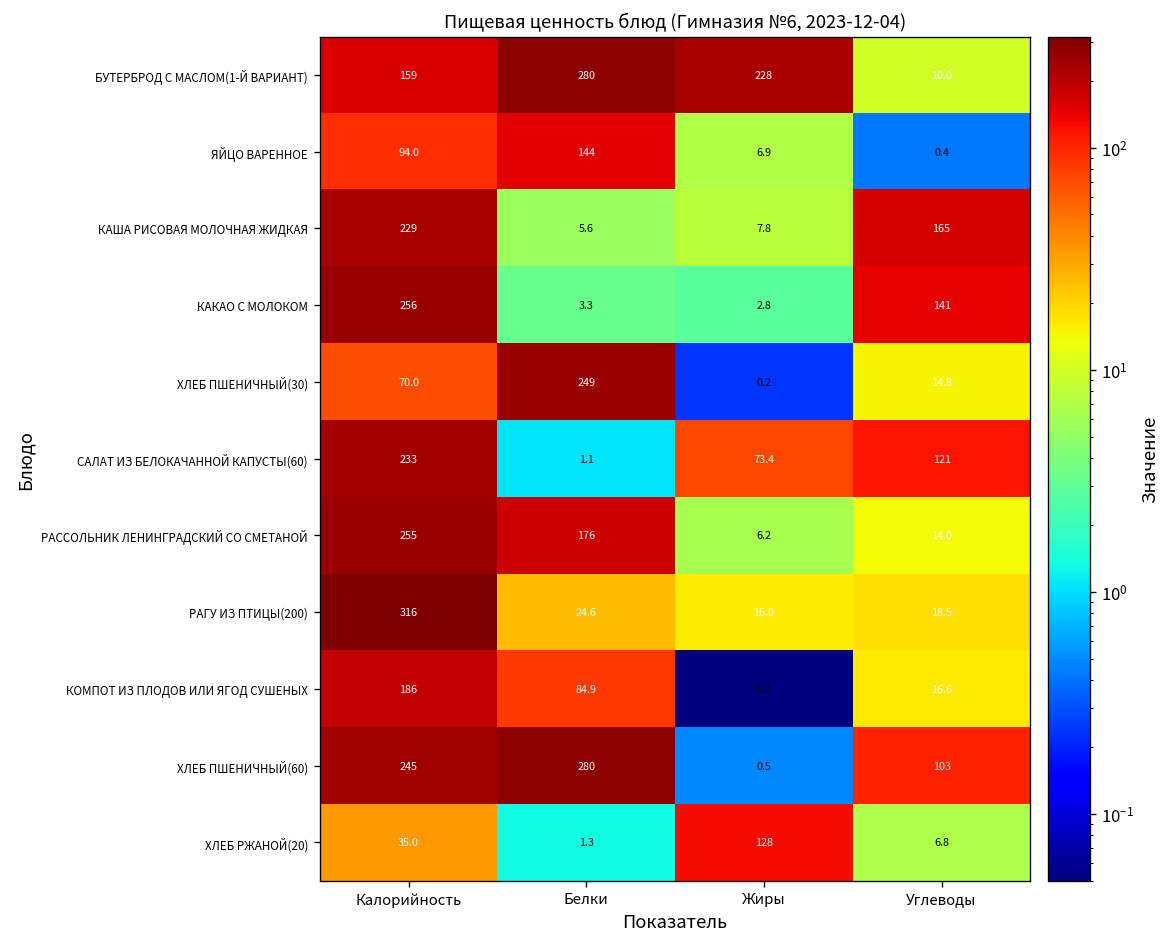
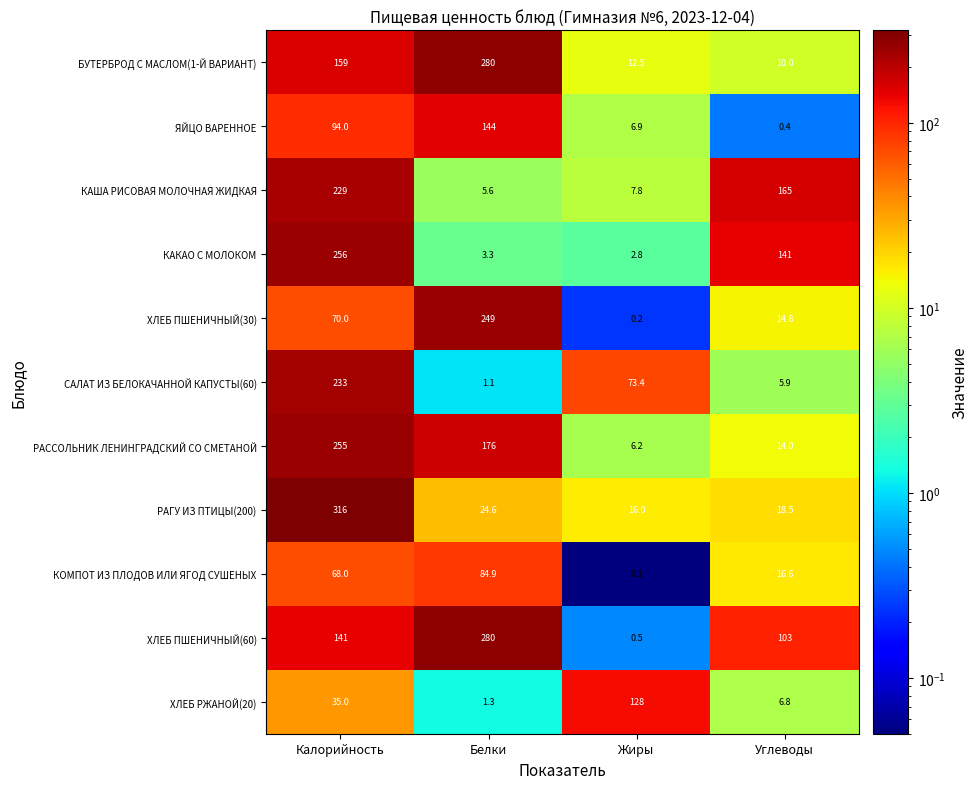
БУТЕРБРОД С МАСЛОМ(1-Й ВАРИАНТ), Жиры: 228 -> 12.5
САЛАТ ИЗ БЕЛОКАЧАННОЙ КАПУСТЫ(60), Углеводы: 121 -> 5.9
КОМПОТ ИЗ ПЛОДОВ ИЛИ ЯГОД СУШЕНЫХ, Калорийность: 186 -> 68.0
ХЛЕБ ПШЕНИЧНЫЙ(60), Калорийность: 245 -> 141
